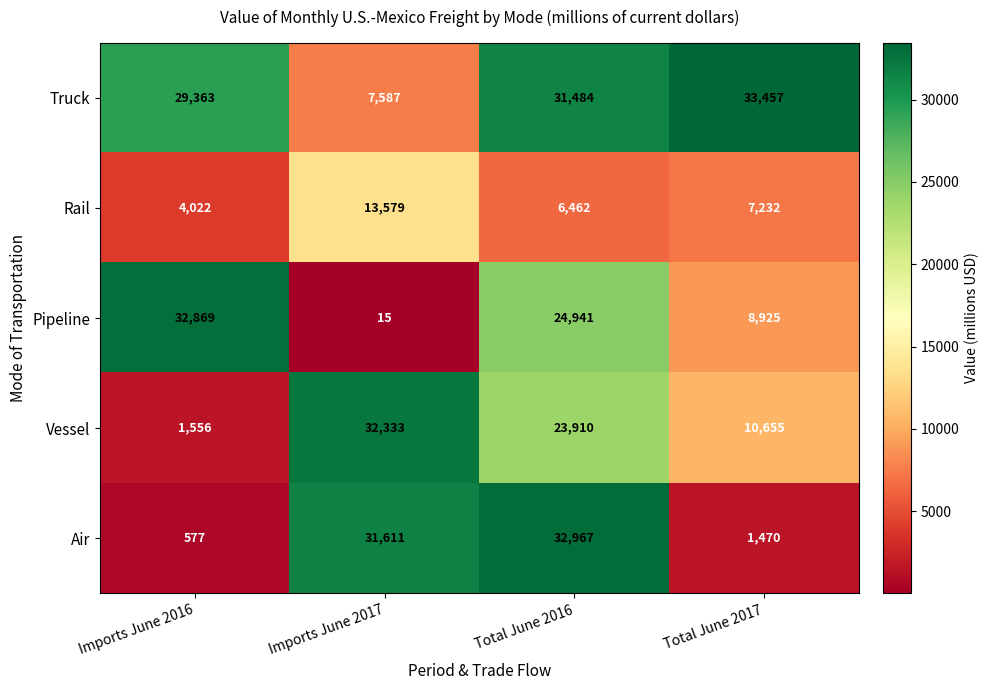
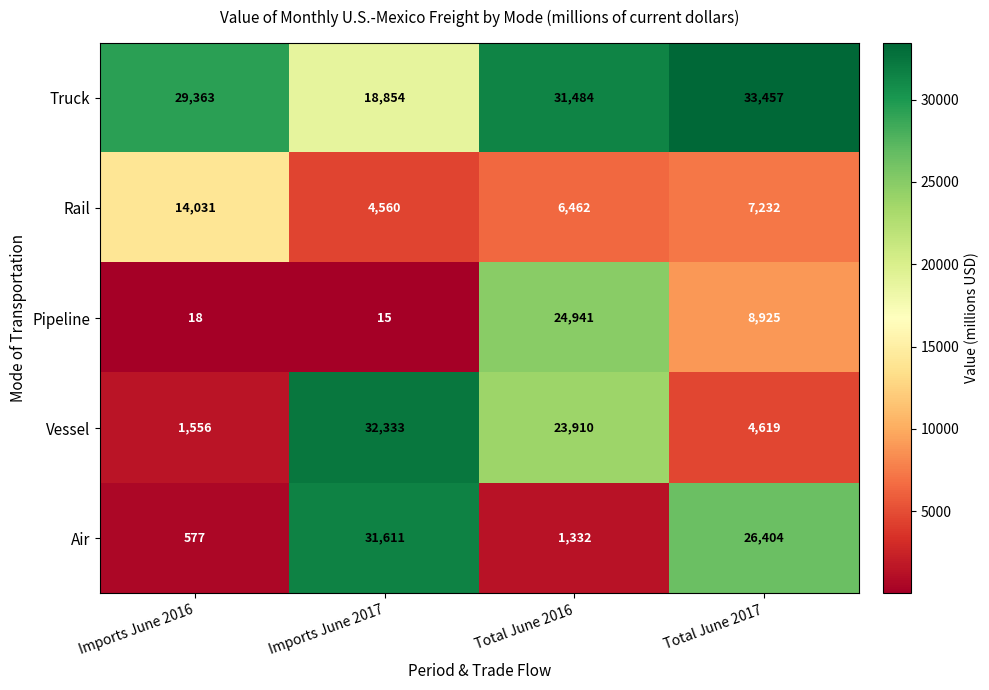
Truck, Imports June 2017: 7,587 -> 18,854
Rail, Imports June 2016: 4,022 -> 14,031
Rail, Imports June 2017: 13,579 -> 4,560
Pipeline, Imports June 2016: 32,869 -> 18
Vessel, Total June 2017: 10,655 -> 4,619
Air, Total June 2016: 32,967 -> 1,332
Air, Total June 2017: 1,470 -> 26,404
